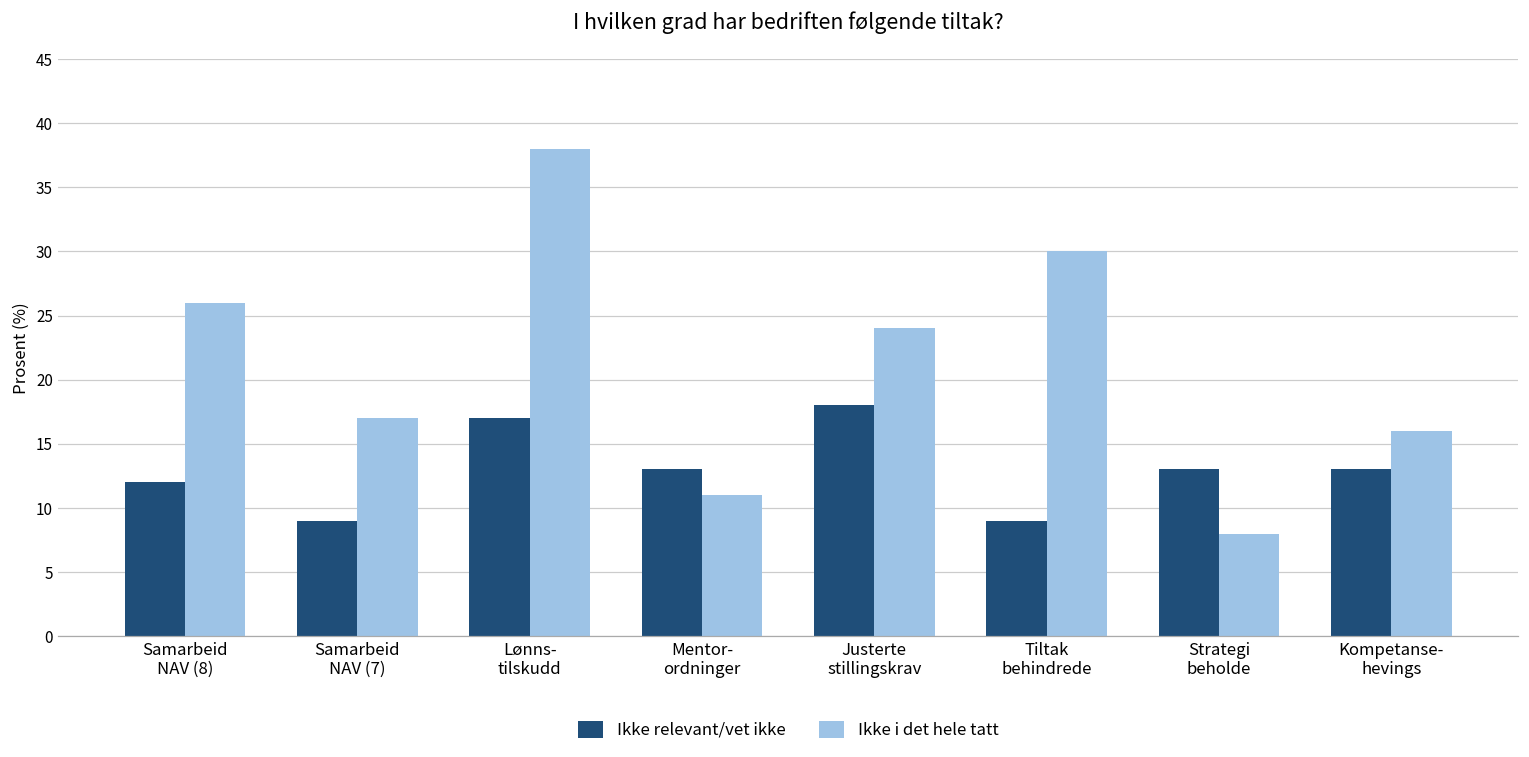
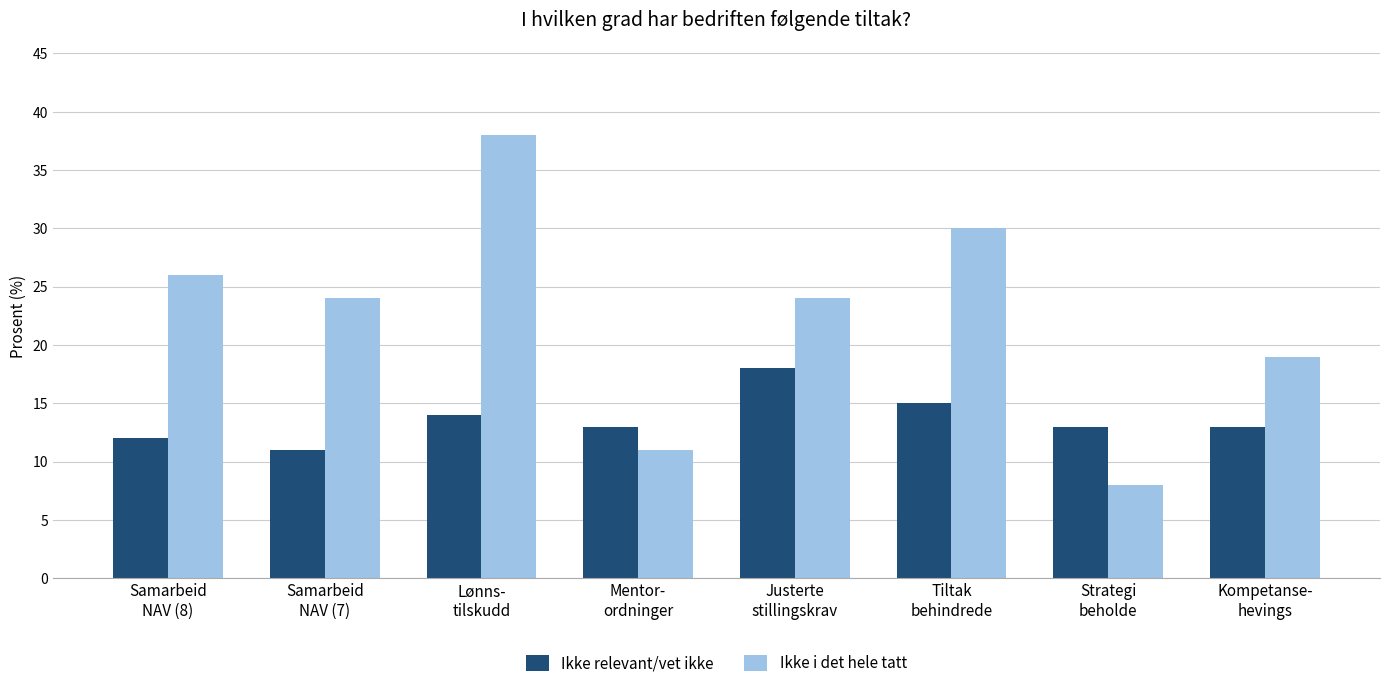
Ikke relevant/vet ikke, Samarbeid NAV (7): 9 -> 11
Ikke i det hele tatt, Samarbeid NAV (7): 17 -> 24
Ikke relevant/vet ikke, Lønns- tilskudd: 17 -> 14
Ikke relevant/vet ikke, Tiltak behindrede: 9 -> 15
Ikke i det hele tatt, Kompetanse- hevings: 16 -> 19
